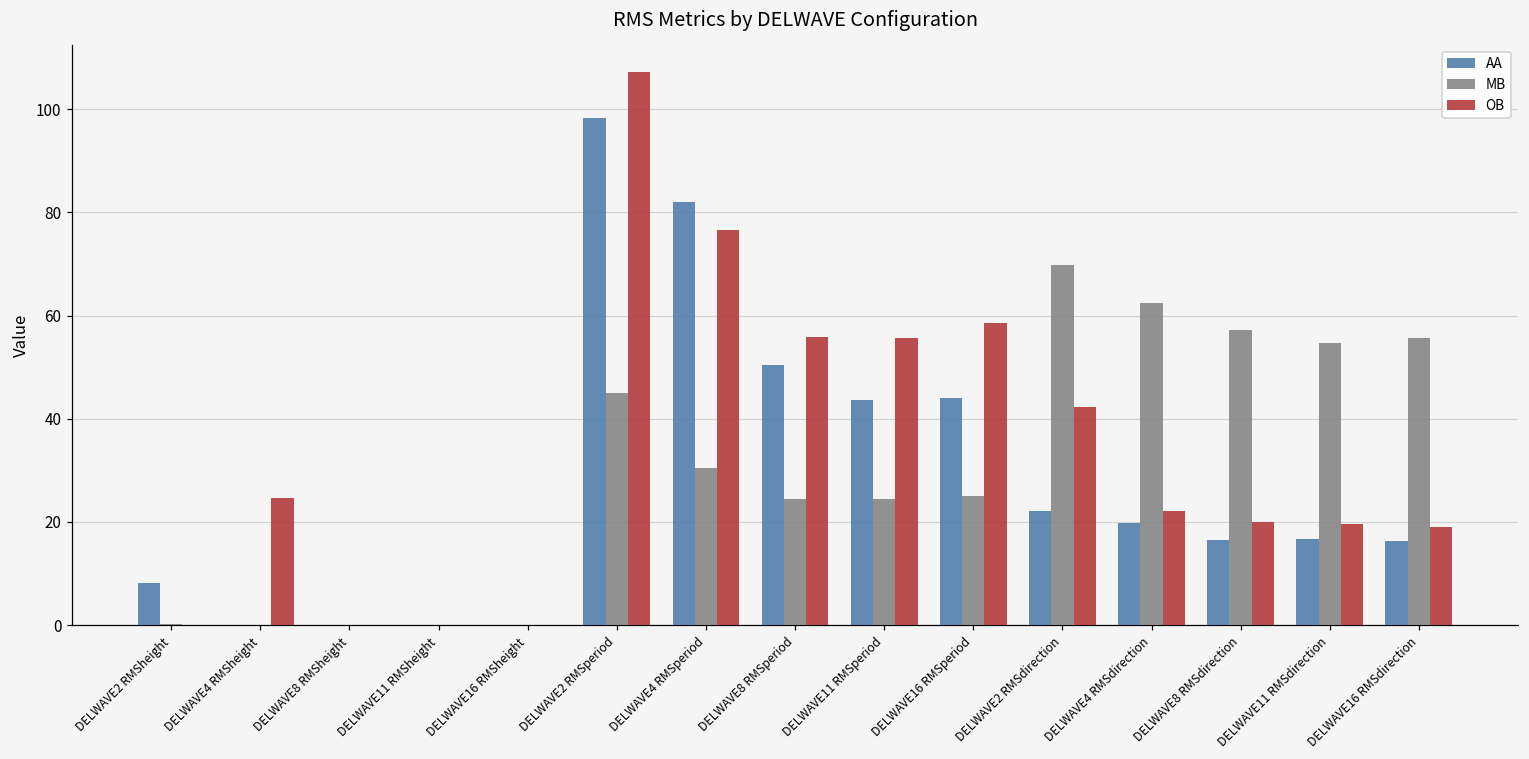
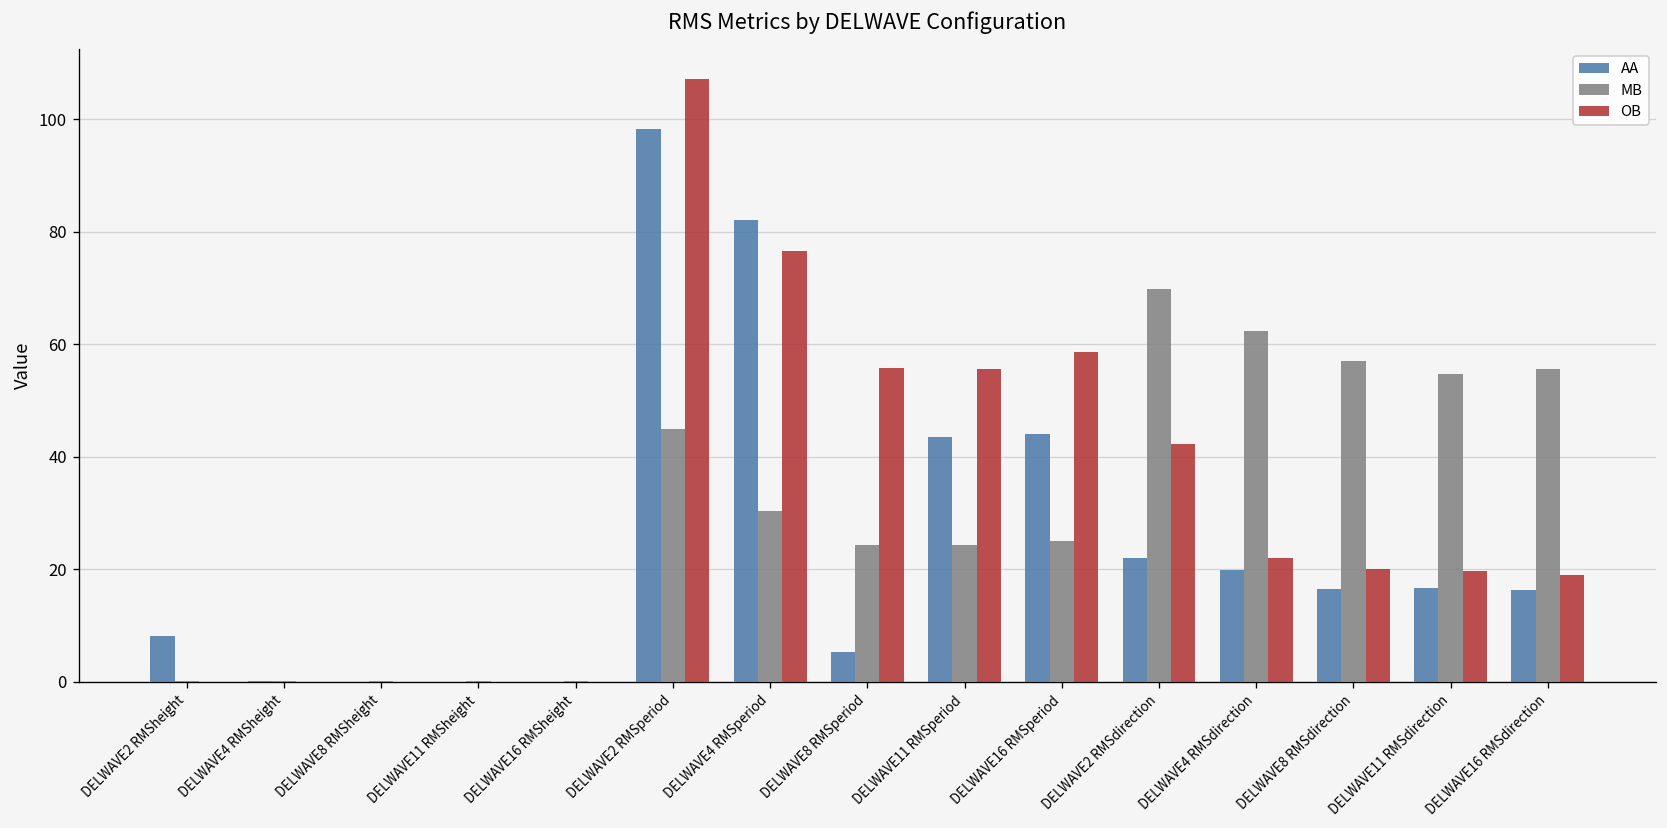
OB, DELWAVE4 RMSheight: 25 -> 0
AA, DELWAVE8 RMSperiod: 50 -> 5
